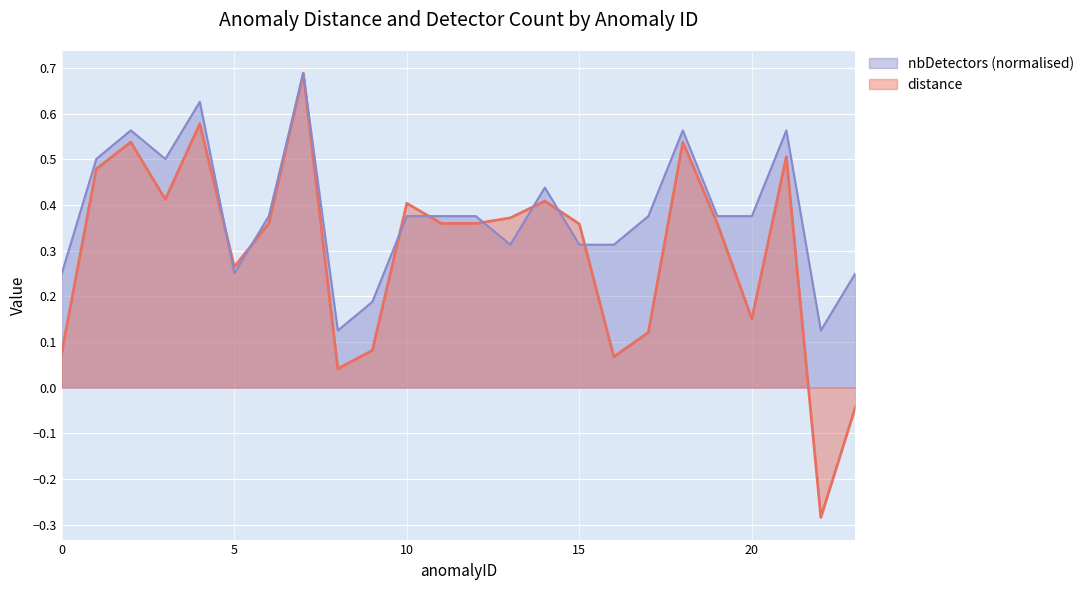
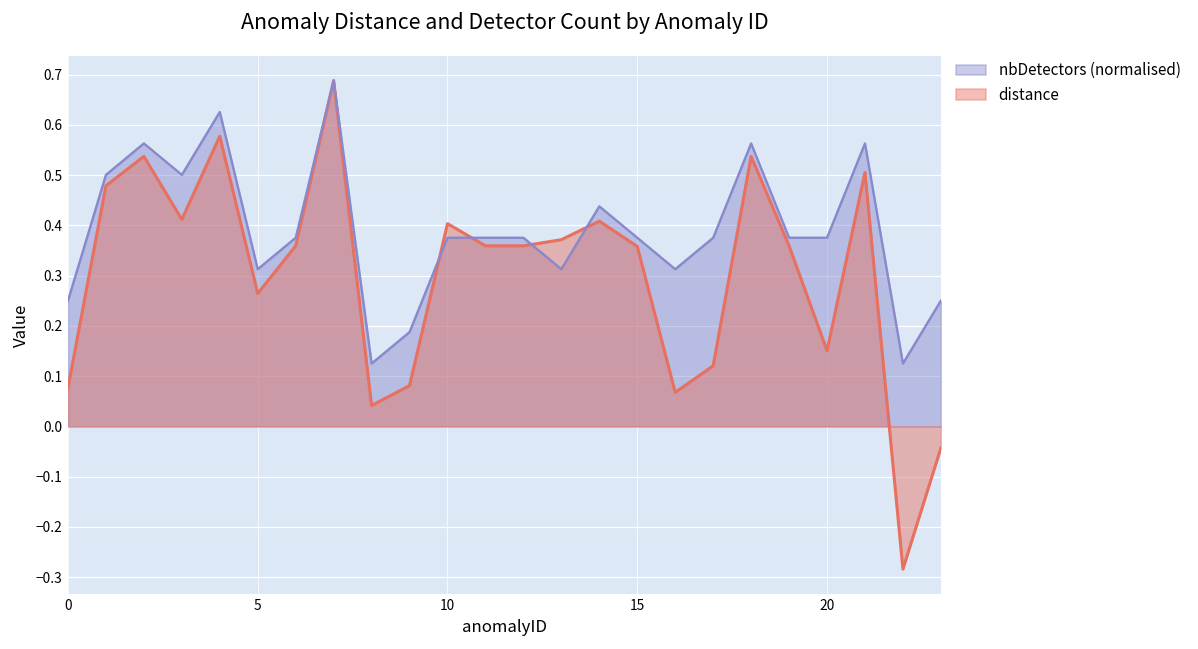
nbDetectors (normalised), 5: 0.25 -> 0.31
nbDetectors (normalised), 15: 0.31 -> 0.38
